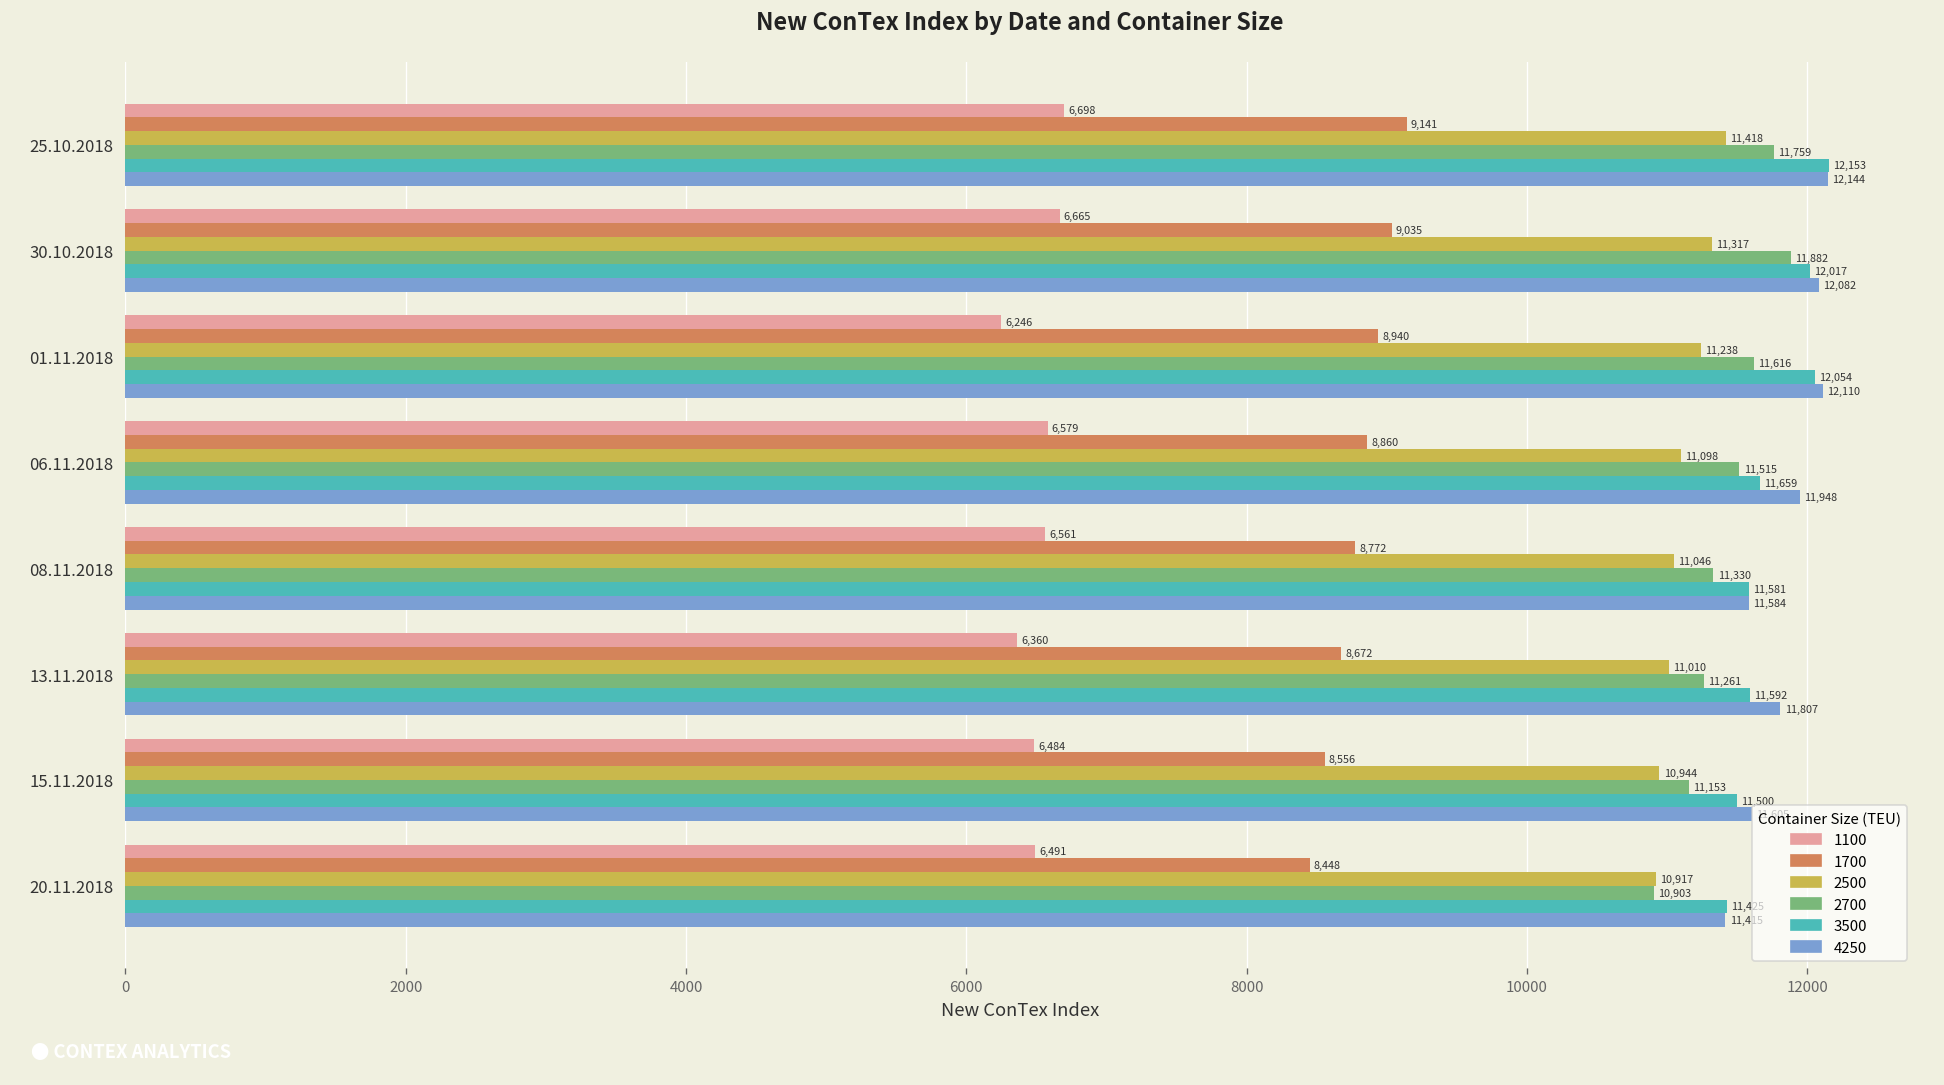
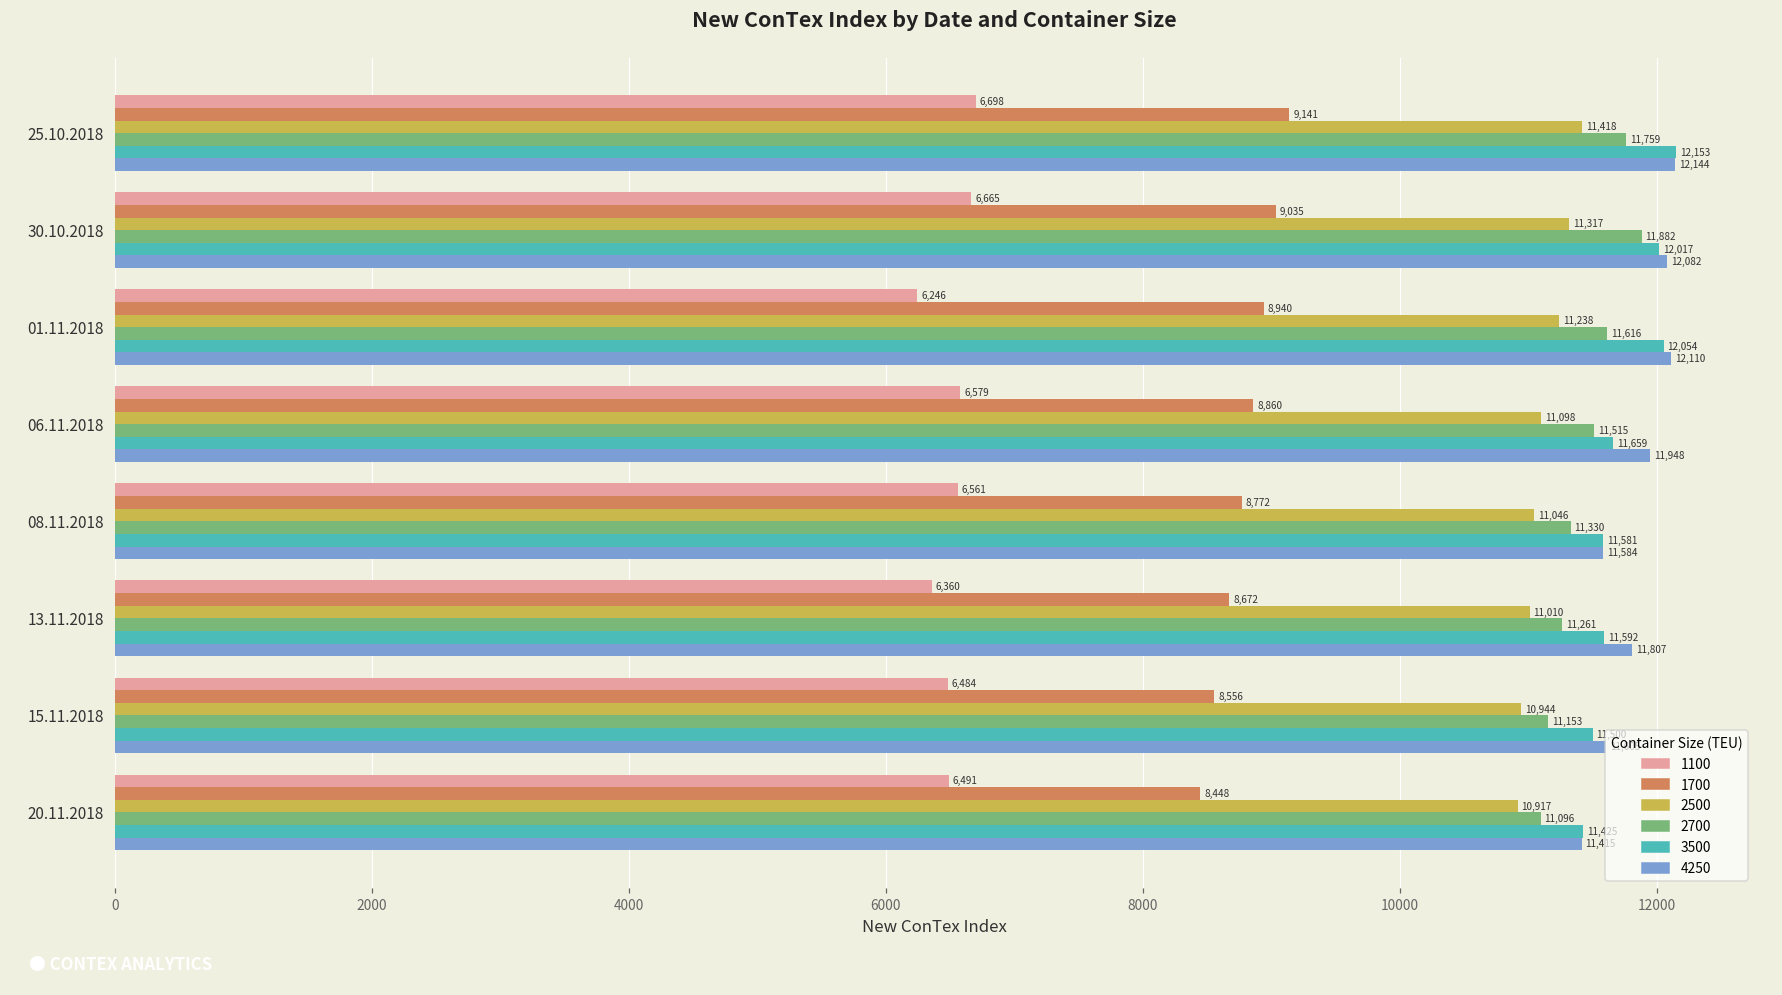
2700, 20.11.2018: 10,903 -> 11,096
